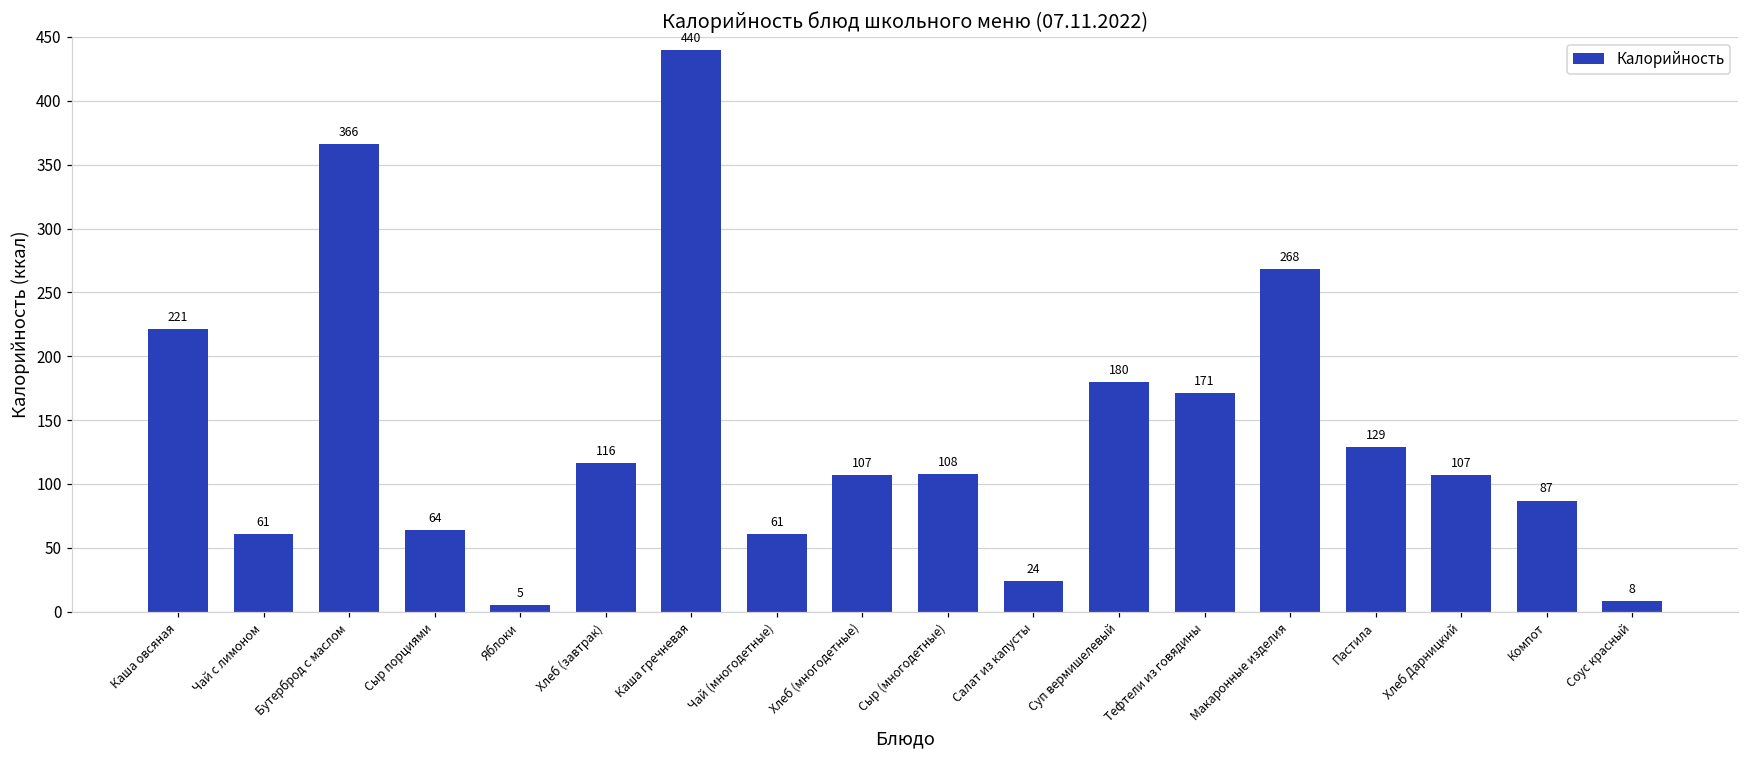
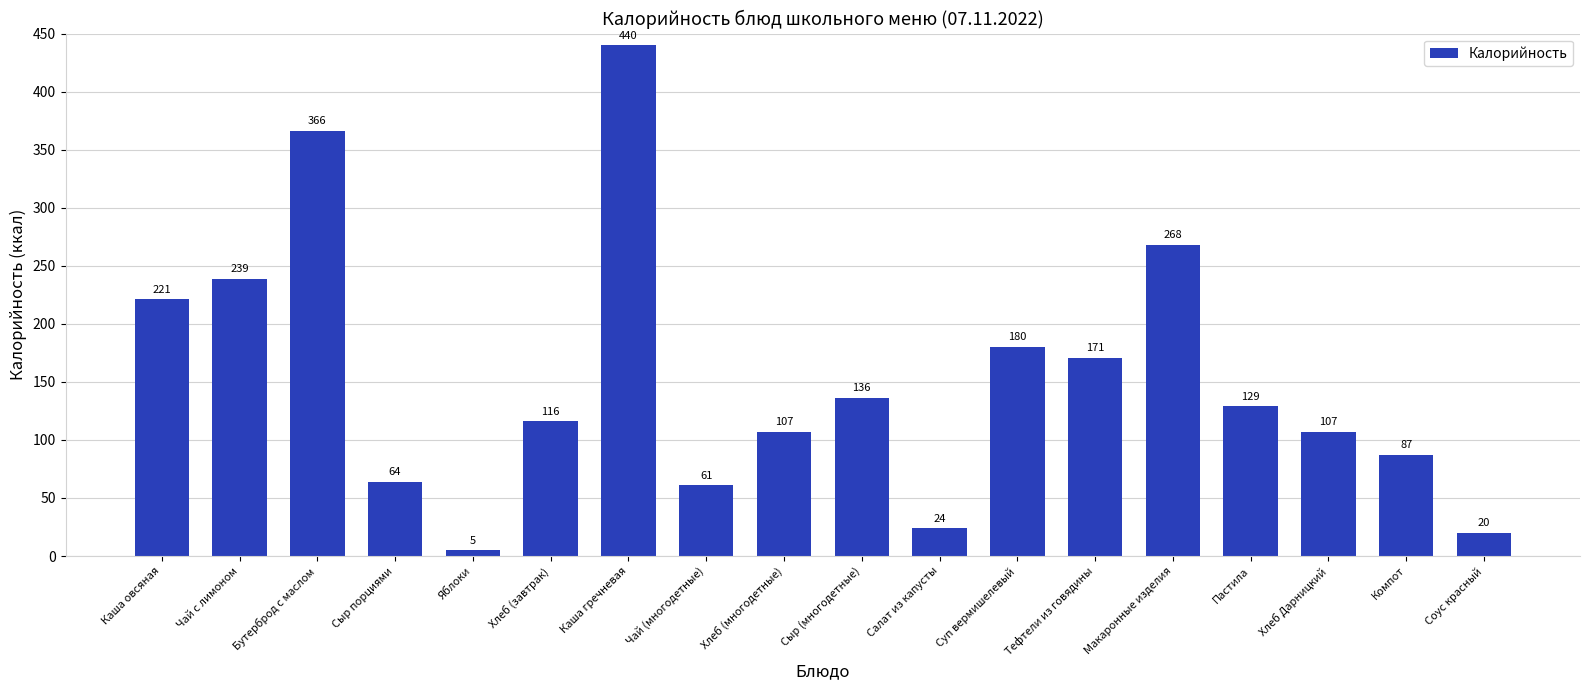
Чай с лимоном: 61 -> 239
Сыр (многодетные): 108 -> 136
Соус красный: 8 -> 20
